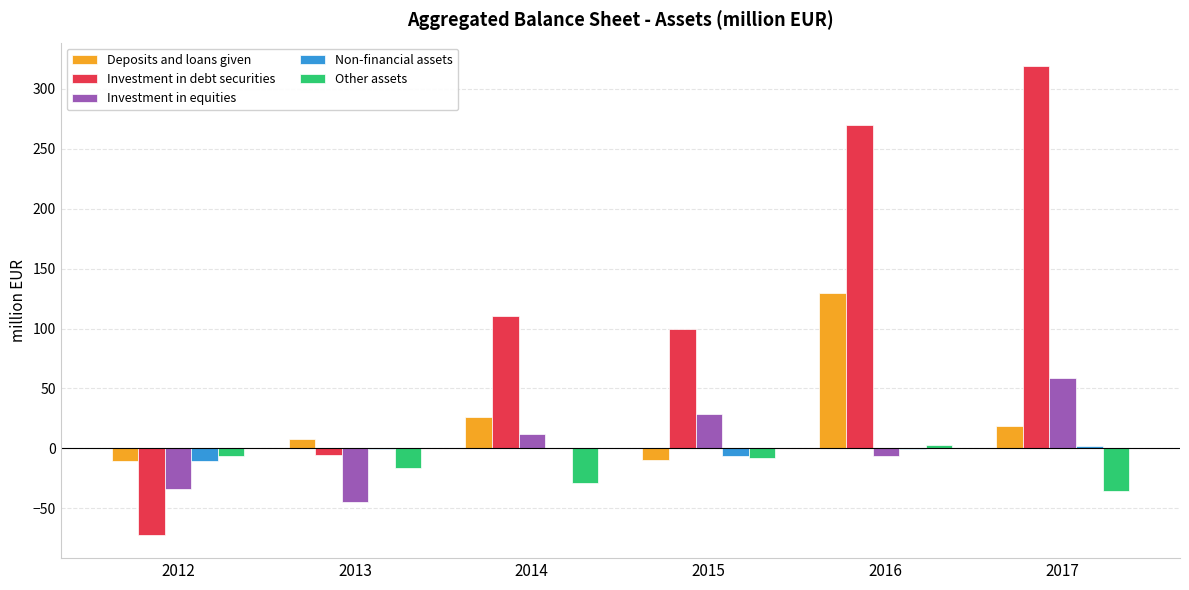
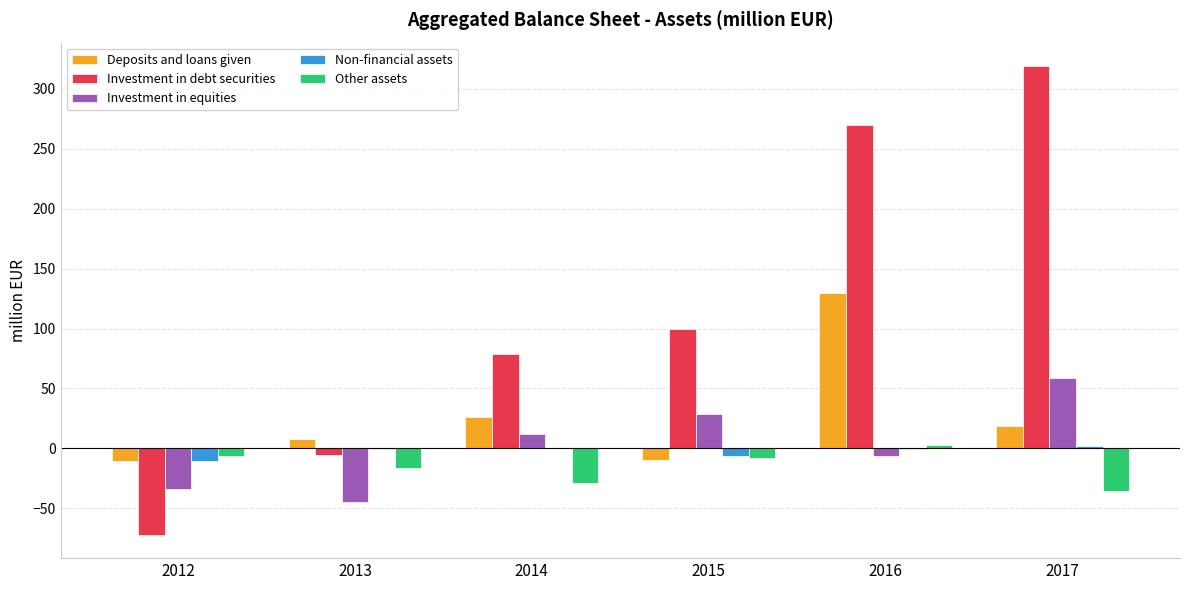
Investment in debt securities, 2014: 110 -> 79
